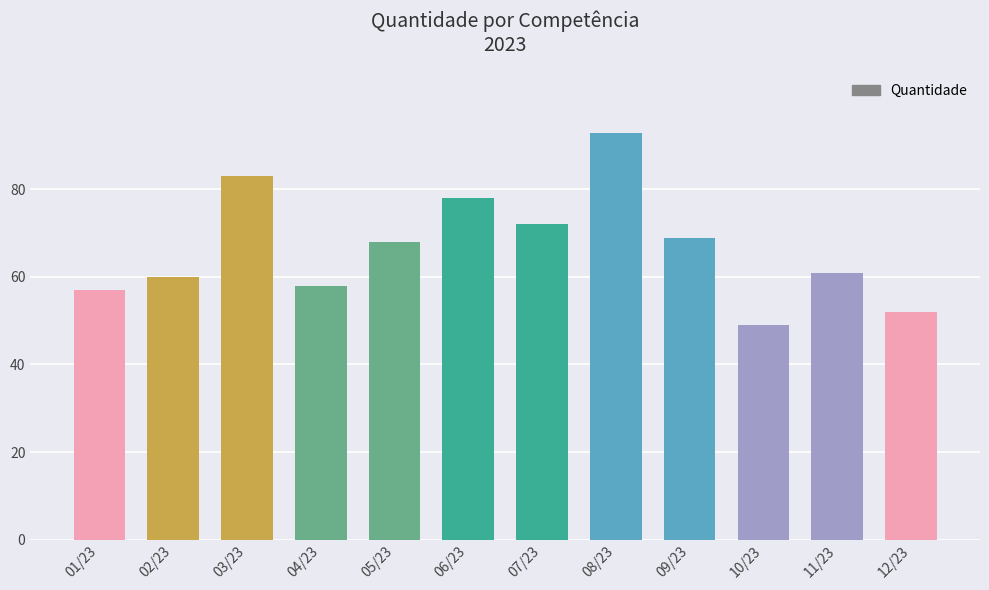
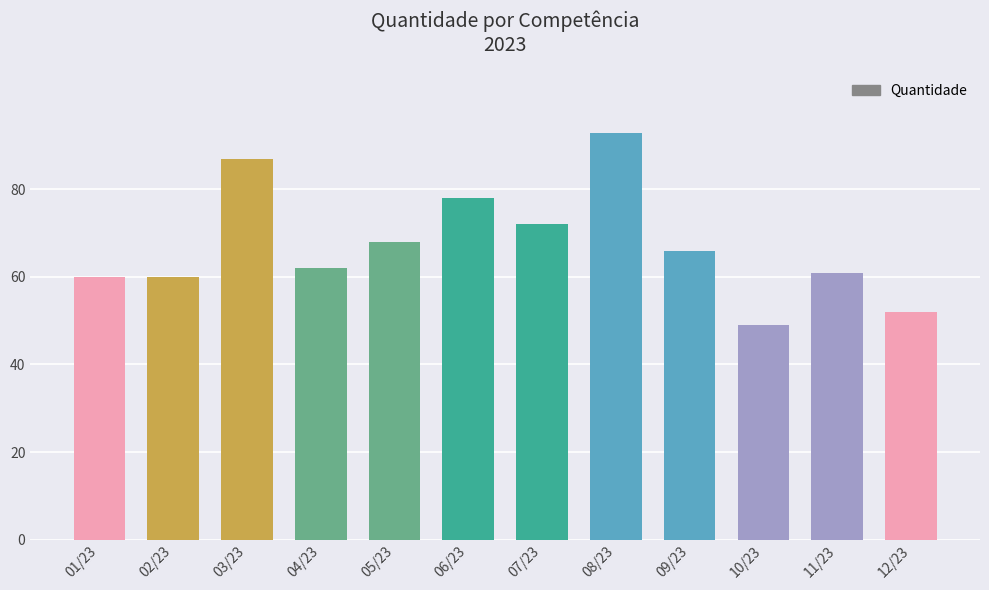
01/23: 57 -> 60
03/23: 83 -> 87
04/23: 58 -> 62
09/23: 69 -> 66
